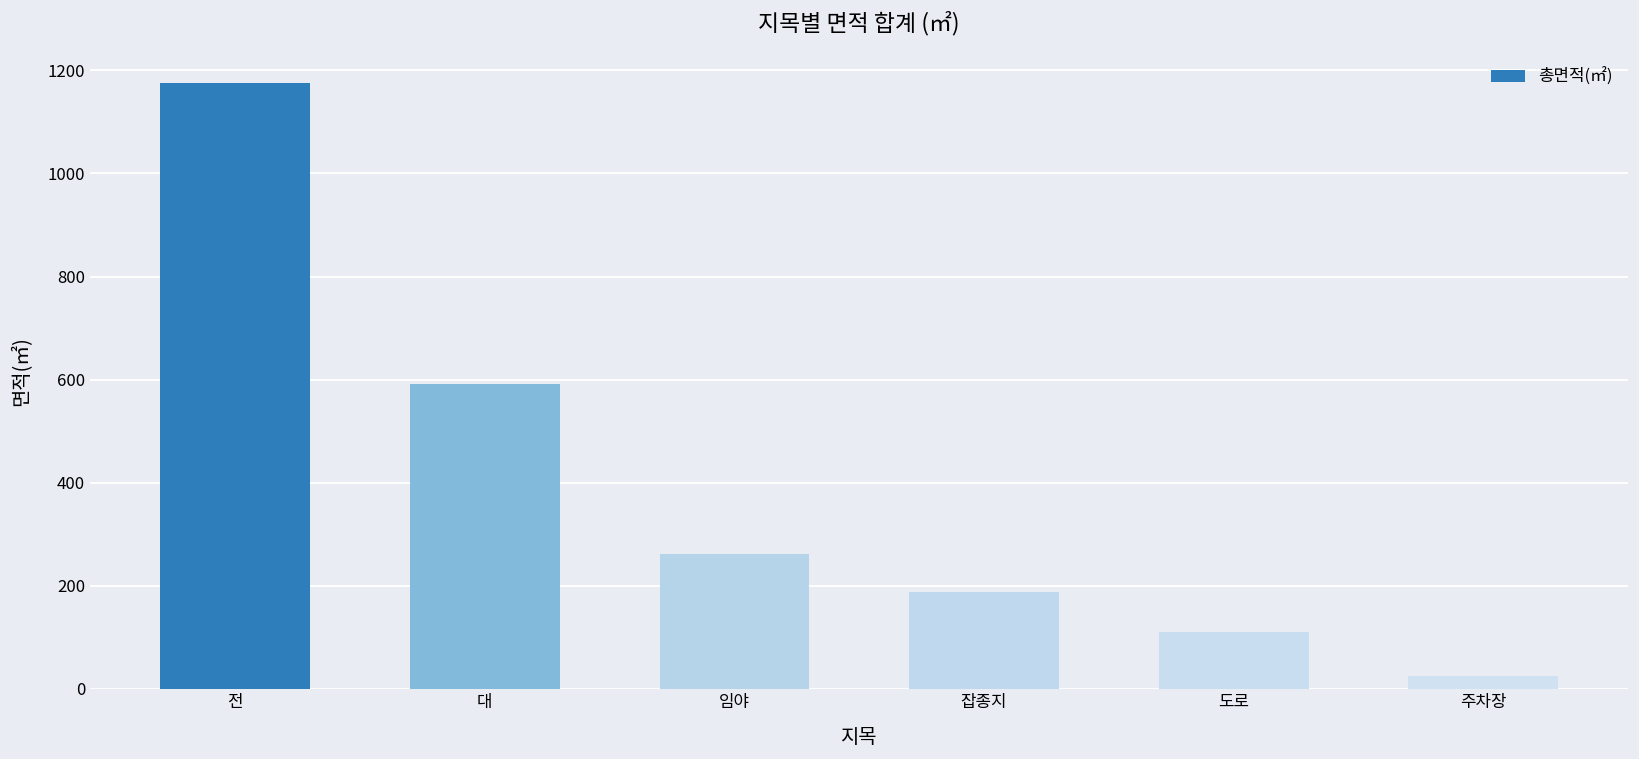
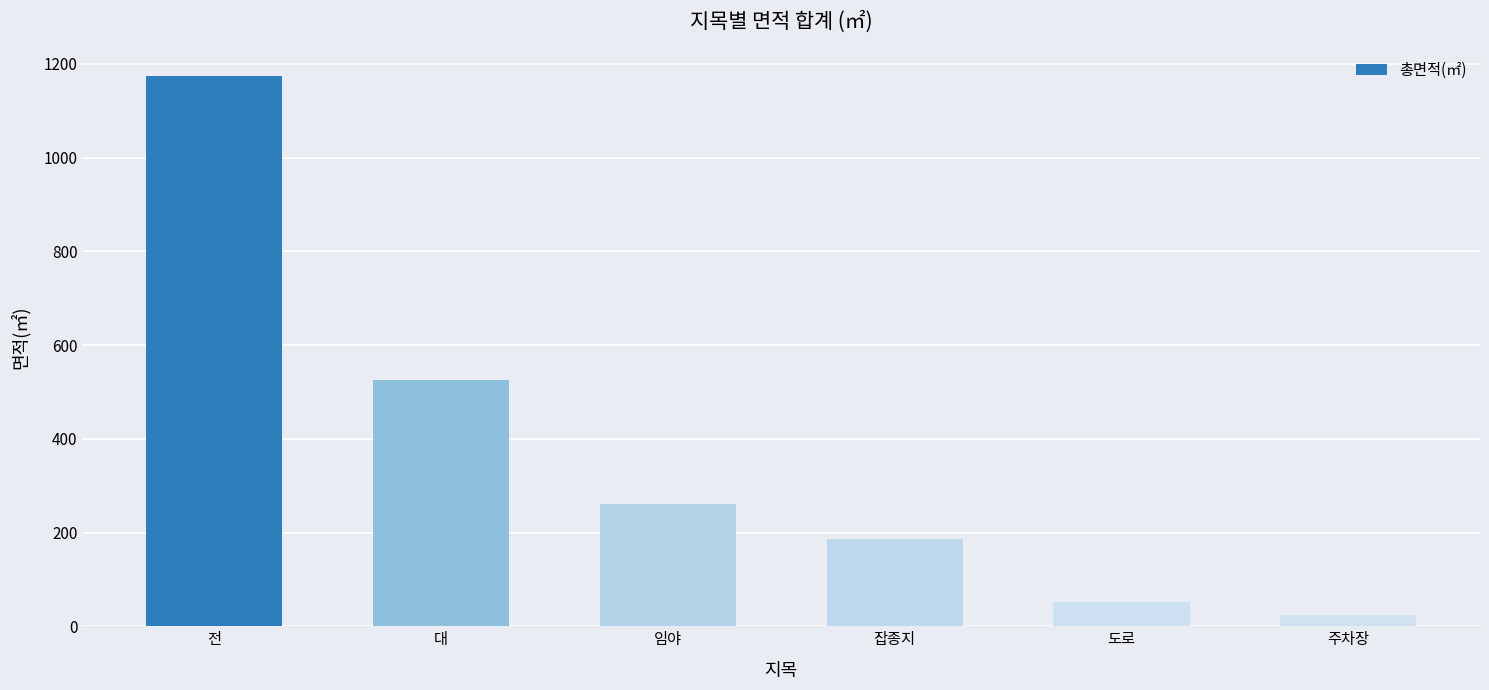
대: 590 -> 530
도로: 110 -> 50
